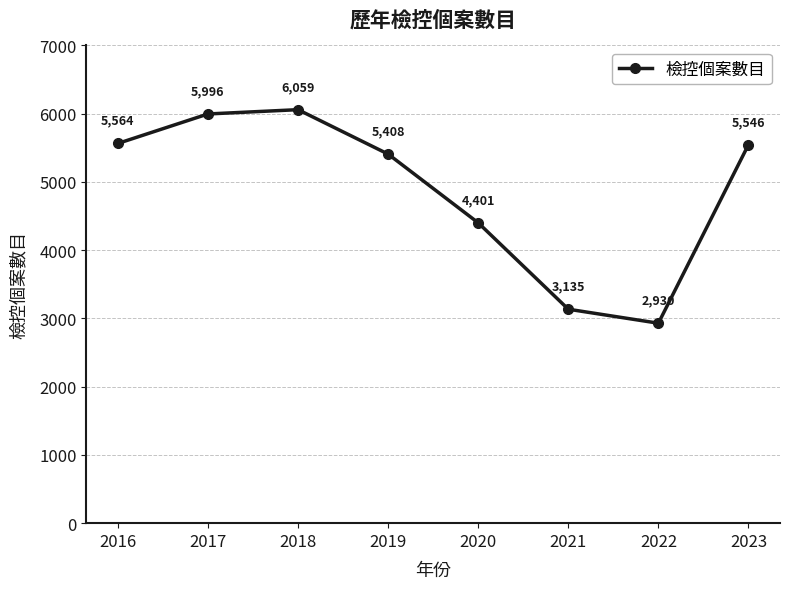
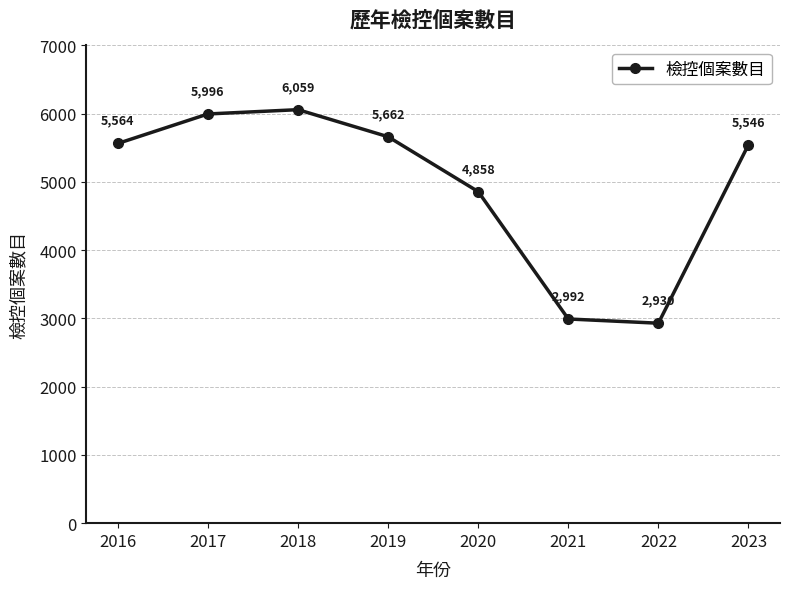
2019: 5,408 -> 5,662
2020: 4,401 -> 4,858
2021: 3,135 -> 2,992
